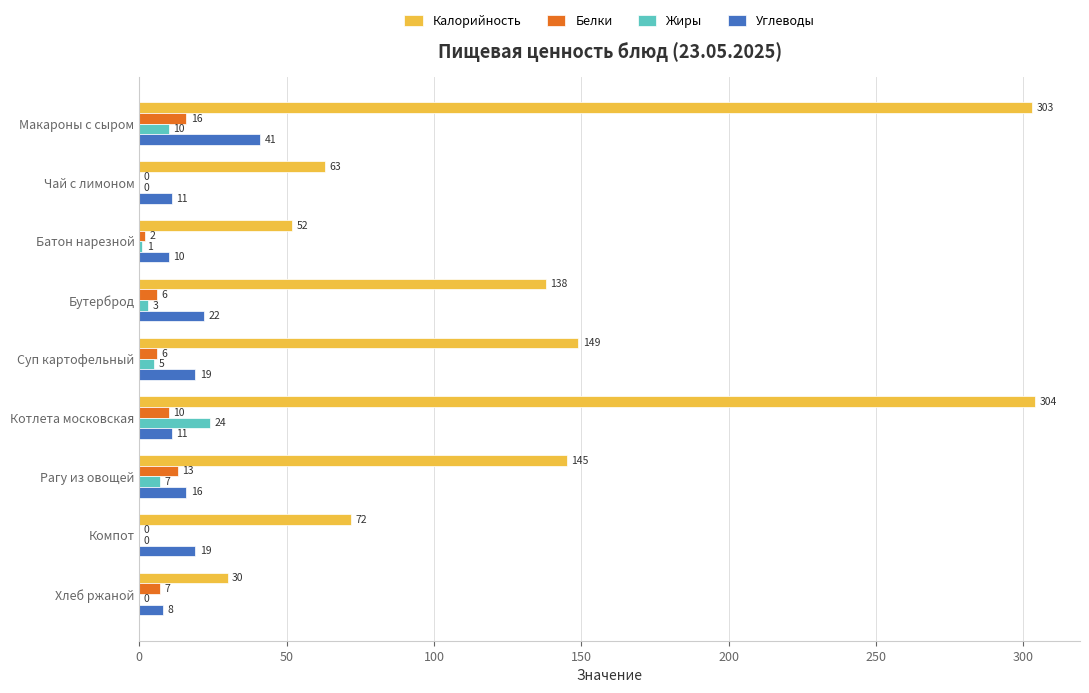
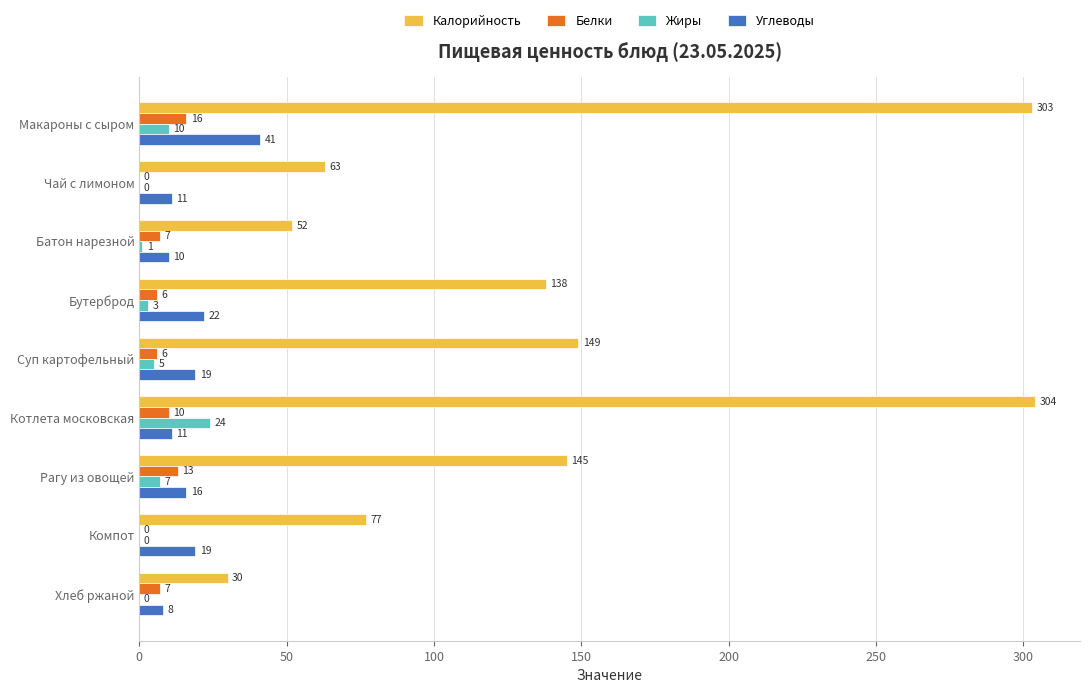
Белки, Батон нарезной: 2 -> 7
Калорийность, Компот: 72 -> 77
